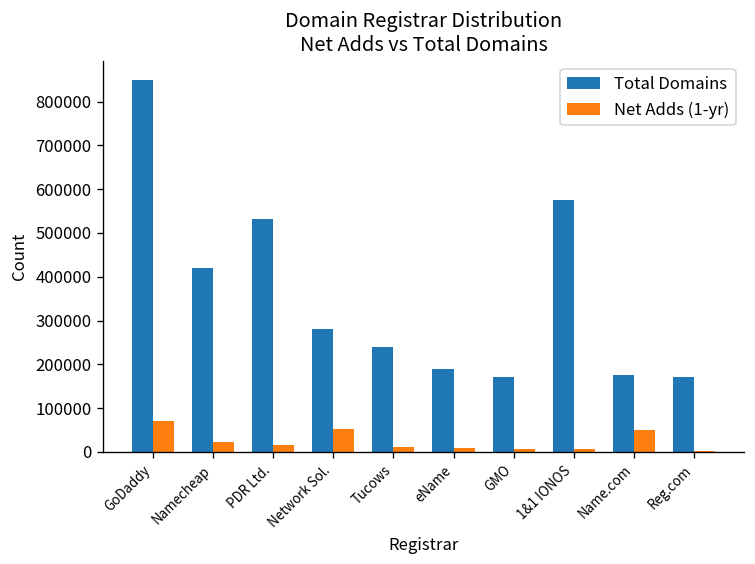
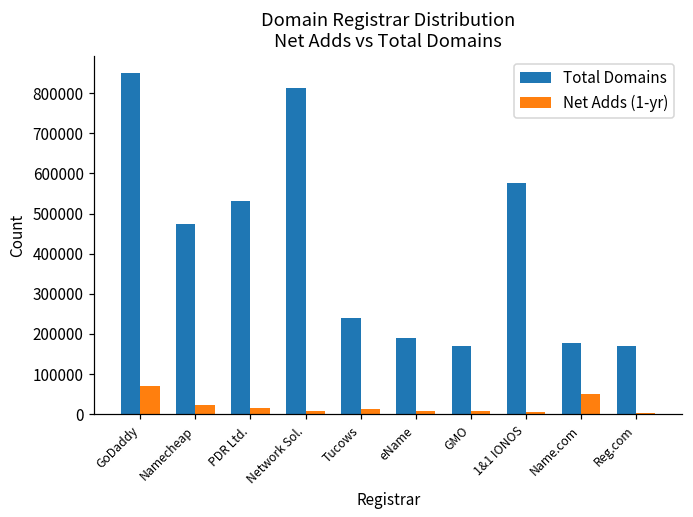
Total Domains, Namecheap: 420000 -> 470000
Total Domains, Network Sol.: 280000 -> 810000
Net Adds (1-yr), Network Sol.: 50000 -> 10000
